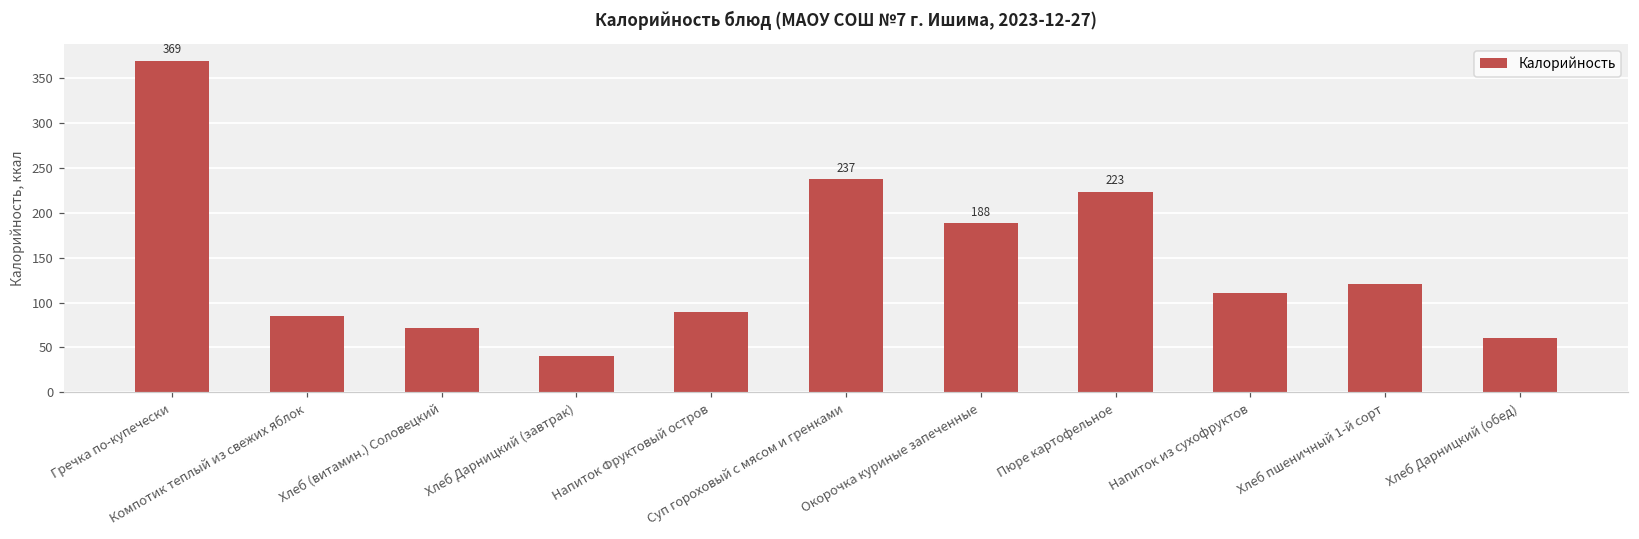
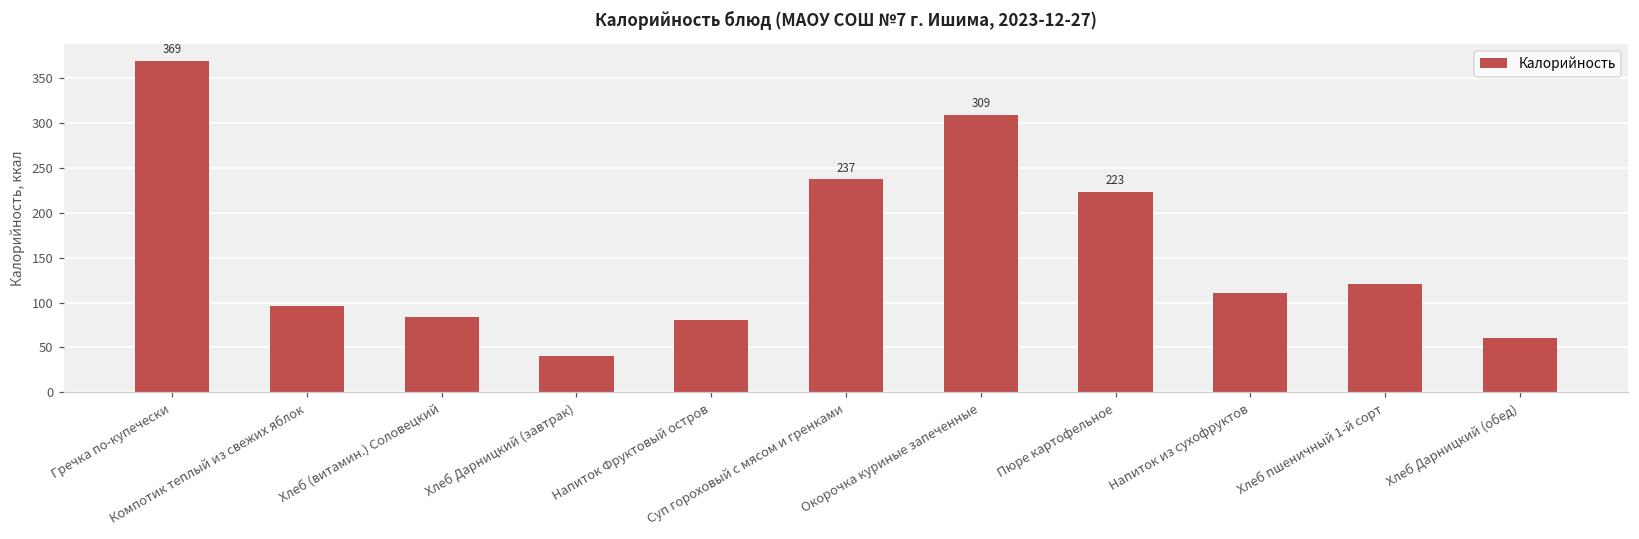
Компотик теплый из свежих яблок: 90 -> 100
Хлеб (витамин.) Соловецкий: 70 -> 80
Напиток Фруктовый остров: 90 -> 80
Окорочка куриные запеченные: 188 -> 309
